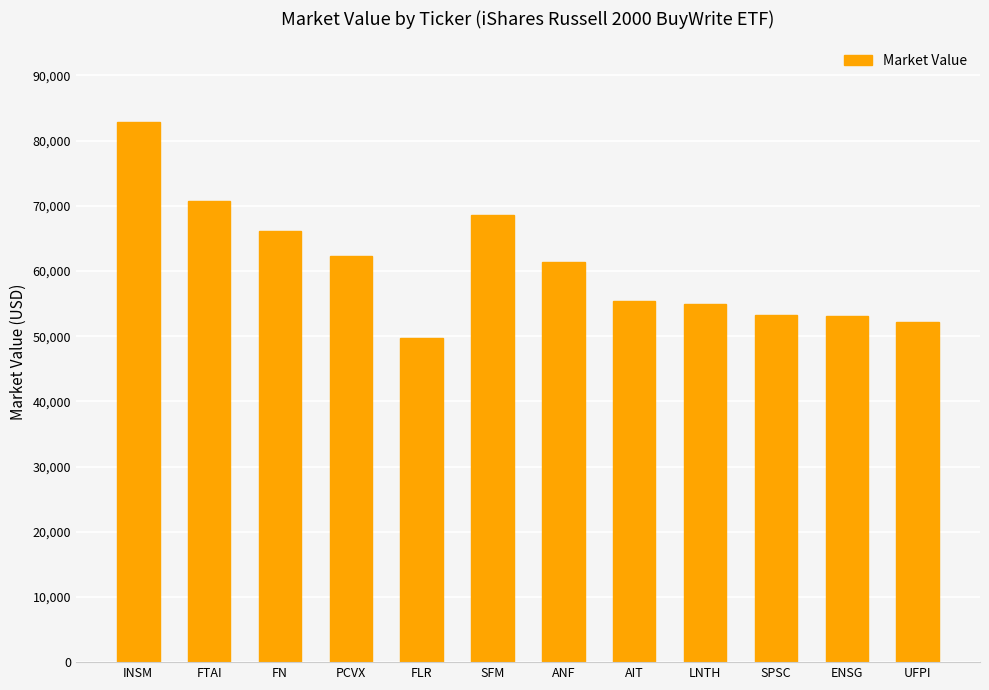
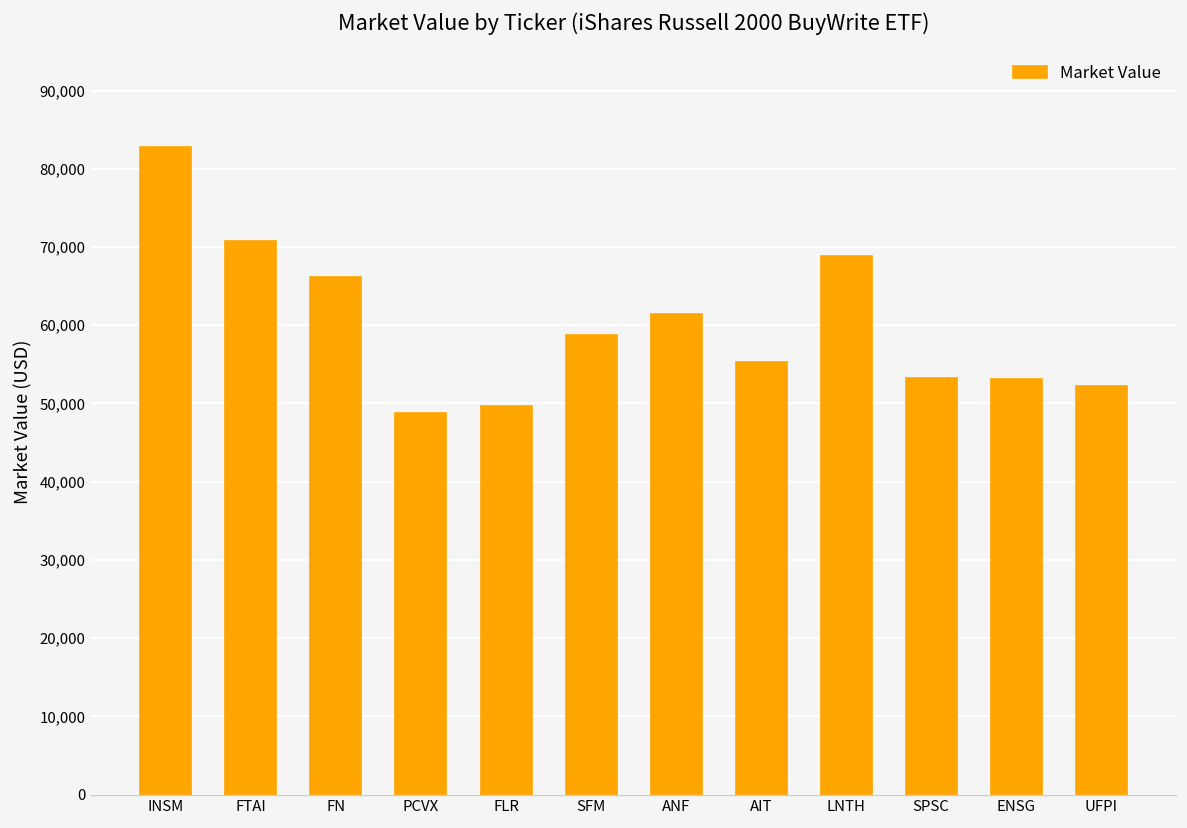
PCVX: 62,000 -> 49,000
SFM: 69,000 -> 59,000
LNTH: 55,000 -> 69,000
